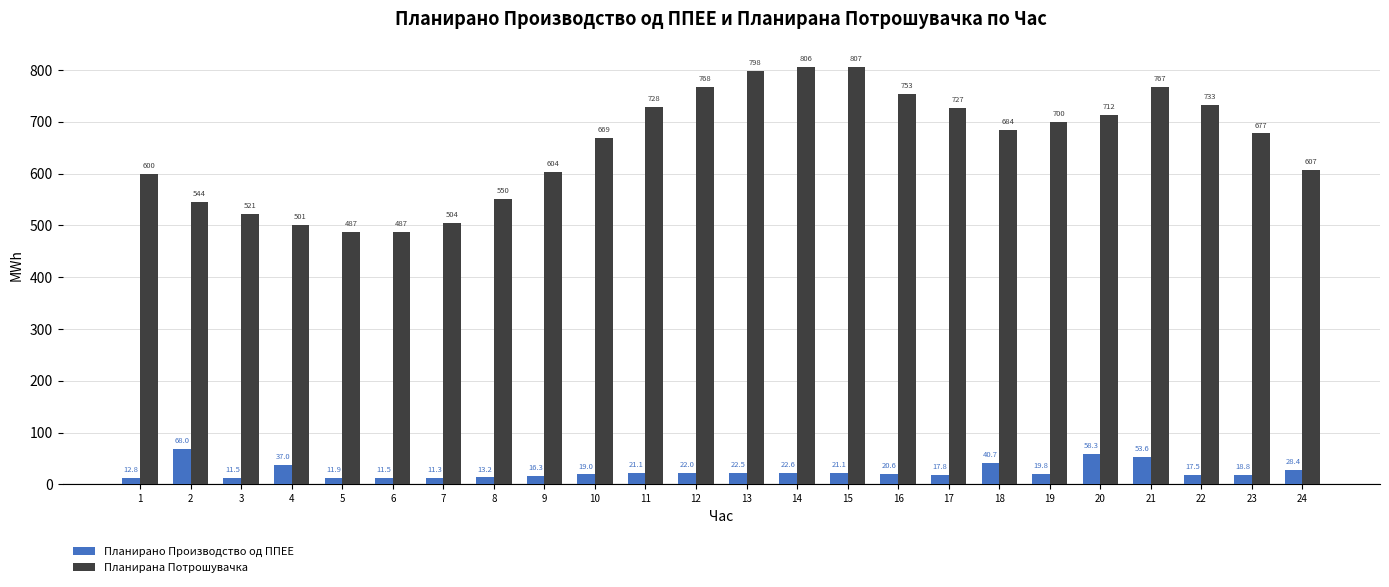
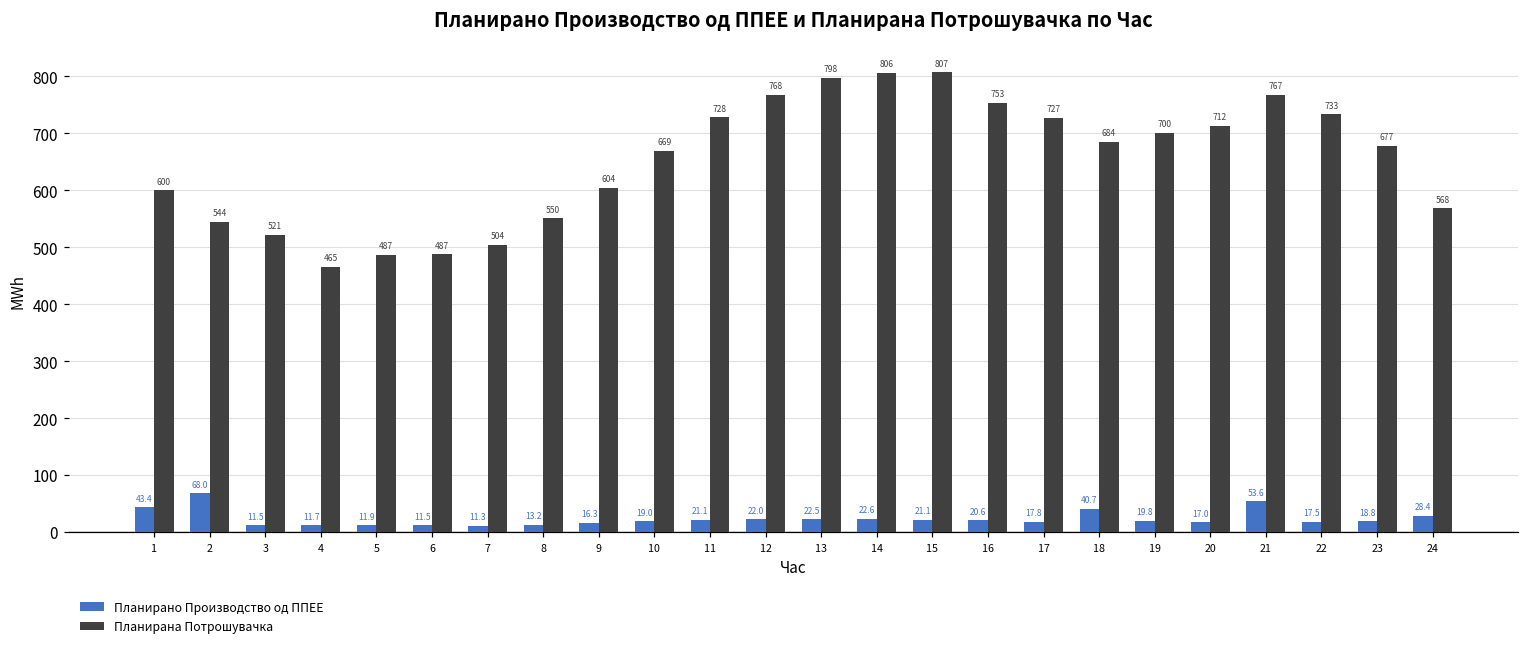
Планирано Производство од ППЕЕ, 1: 12.8 -> 43.4
Планирано Производство од ППЕЕ, 4: 37.0 -> 11.7
Планирана Потрошувачка, 4: 501 -> 465
Планирано Производство од ППЕЕ, 20: 58.3 -> 17.0
Планирана Потрошувачка, 24: 607 -> 568
